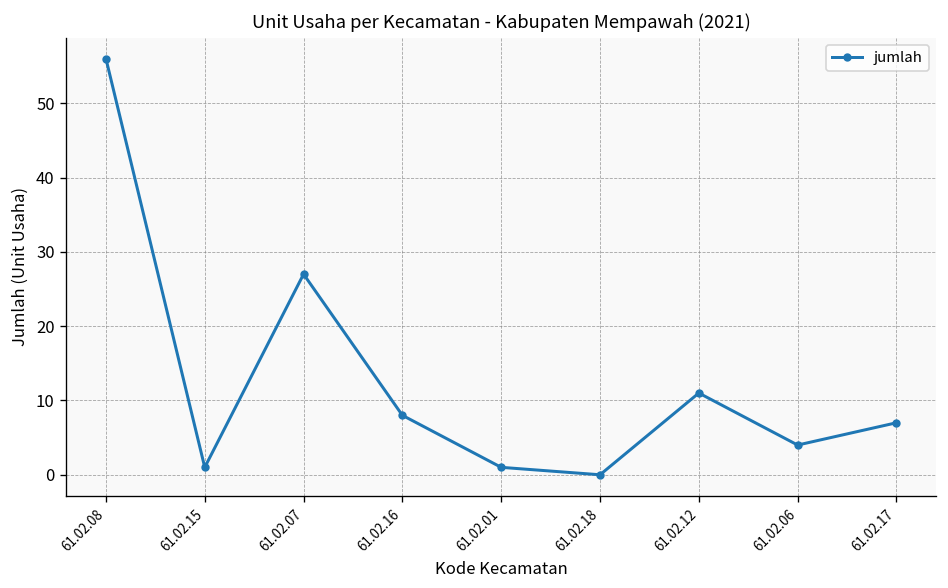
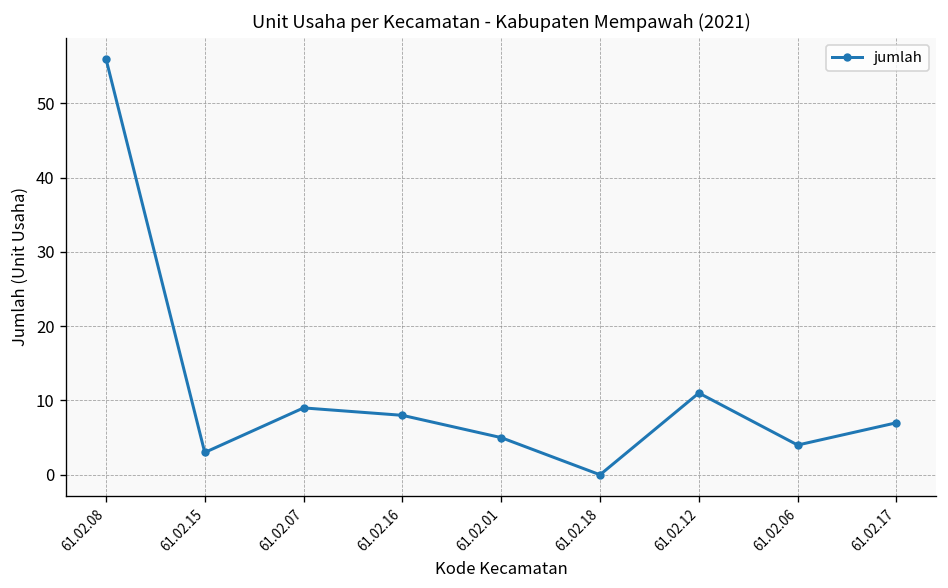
61.02.15: 1 -> 3
61.02.07: 27 -> 9
61.02.01: 1 -> 5
